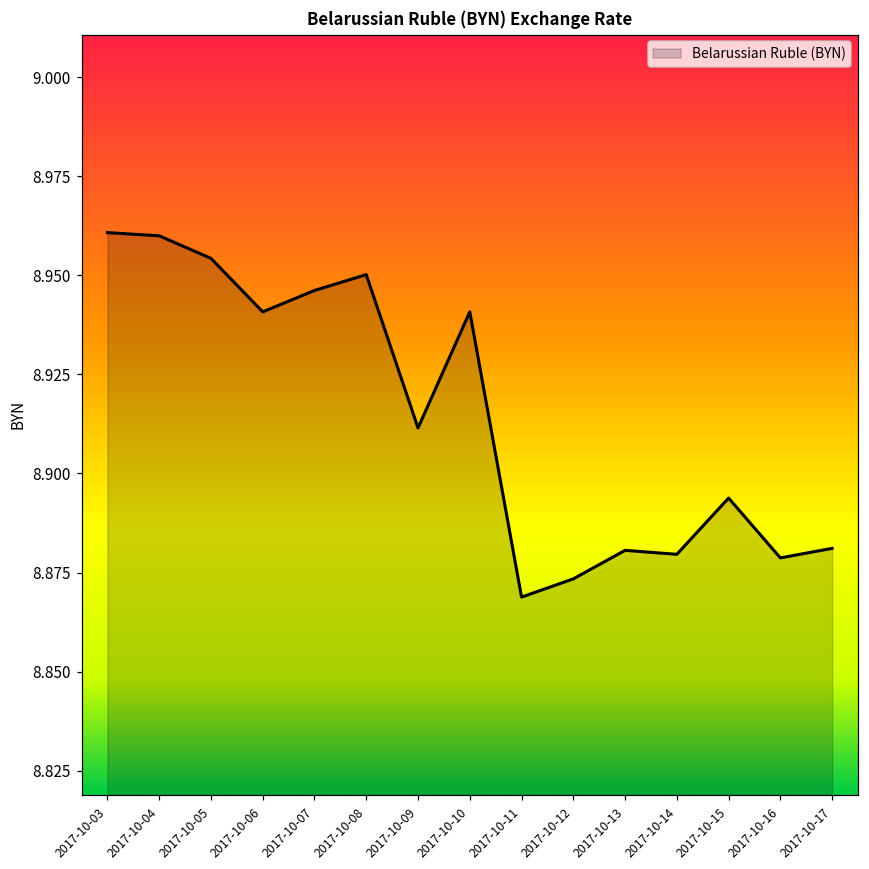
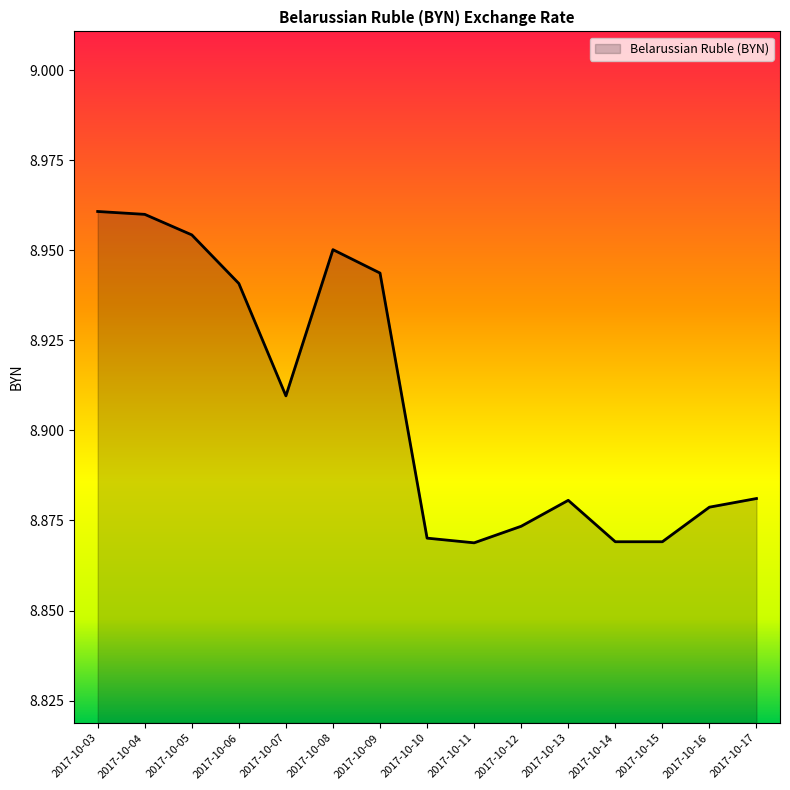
2017-10-07: 8.946 -> 8.910
2017-10-09: 8.912 -> 8.944
2017-10-10: 8.941 -> 8.870
2017-10-14: 8.880 -> 8.869
2017-10-15: 8.894 -> 8.869
